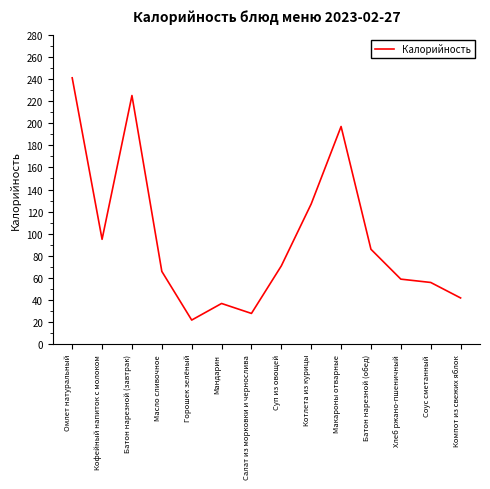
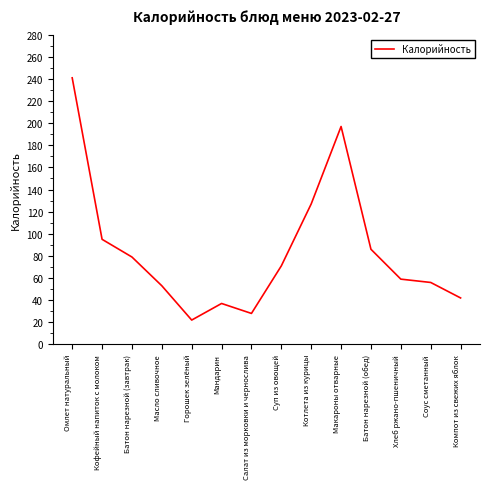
Батон нарезной (завтрак): 225 -> 79
Масло сливочное: 66 -> 53
